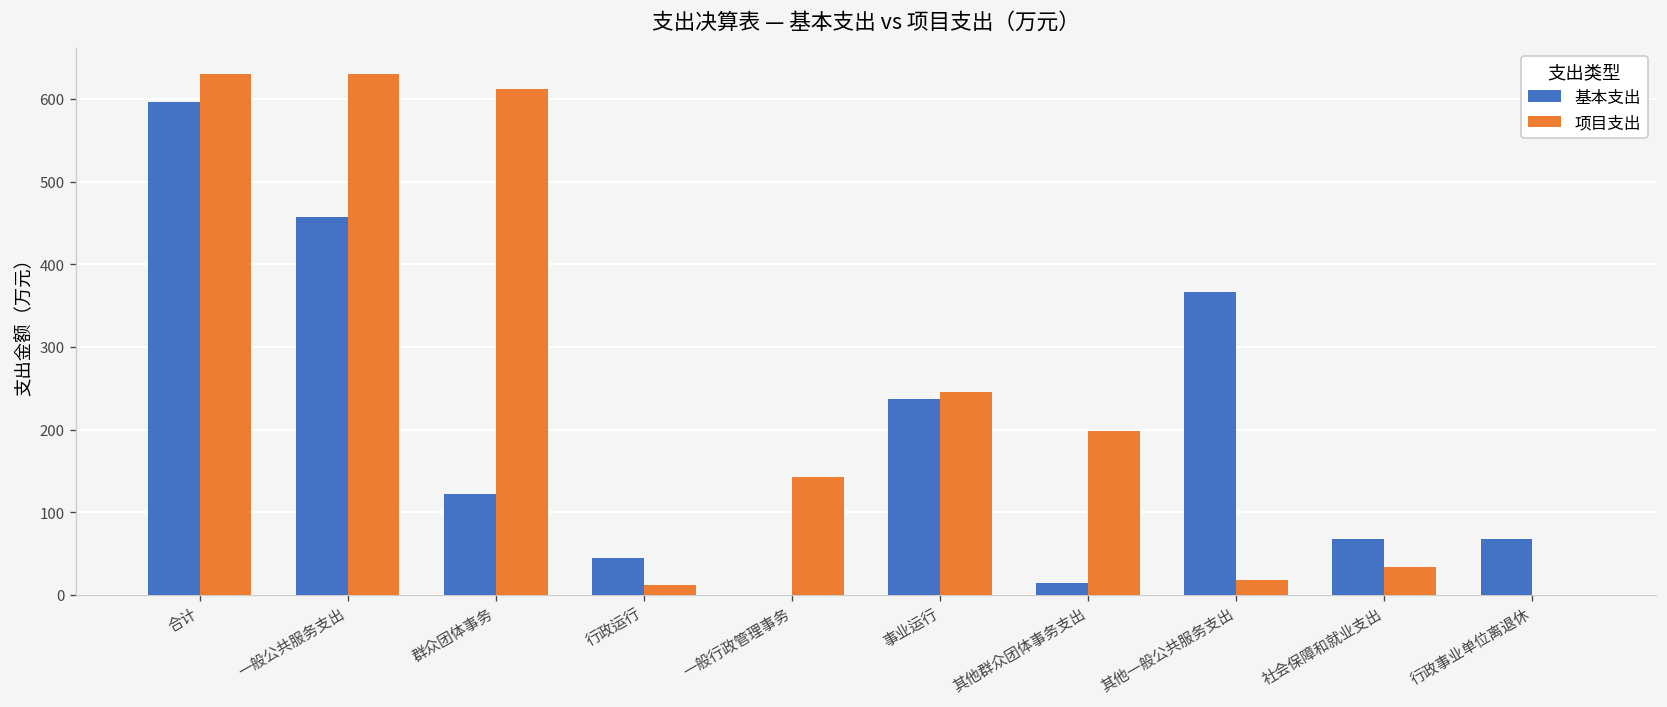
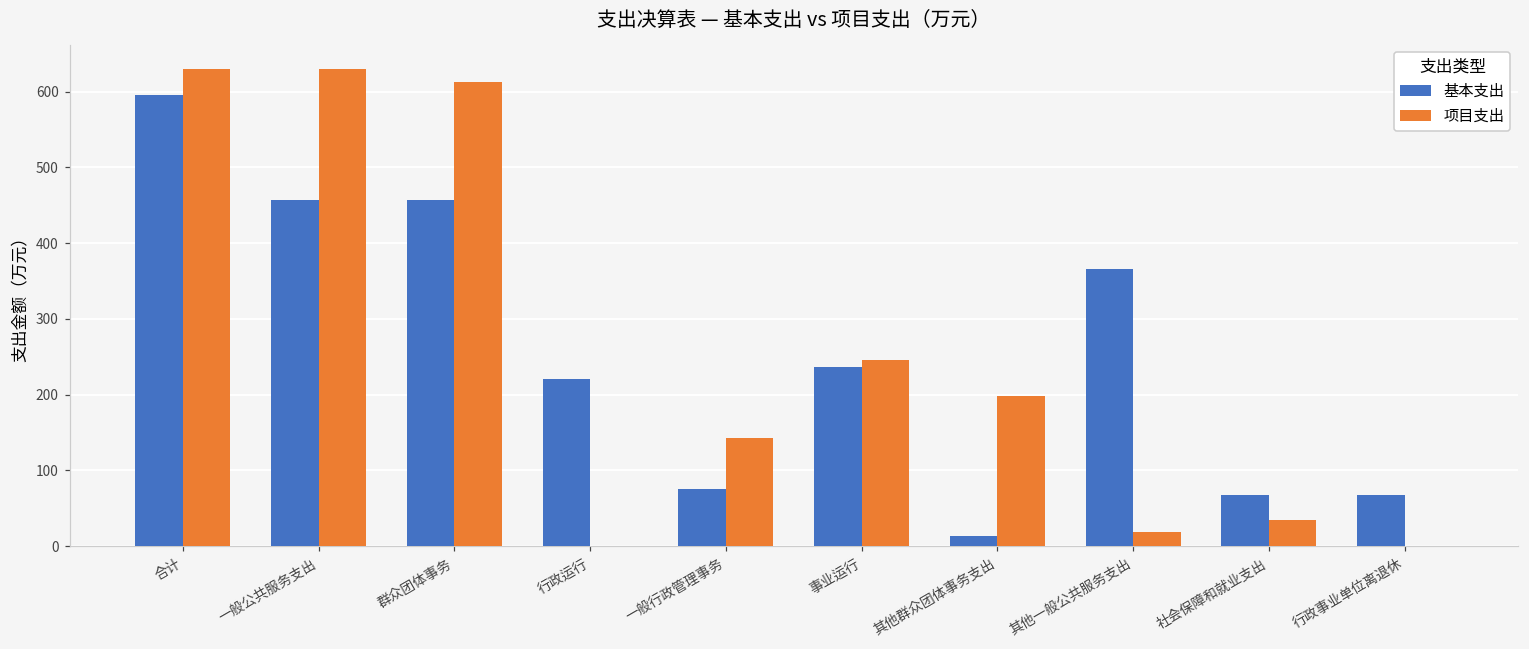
基本支出, 群众团体事务: 120 -> 460
基本支出, 行政运行: 40 -> 220
项目支出, 行政运行: 10 -> 0
基本支出, 一般行政管理事务: 0 -> 80
